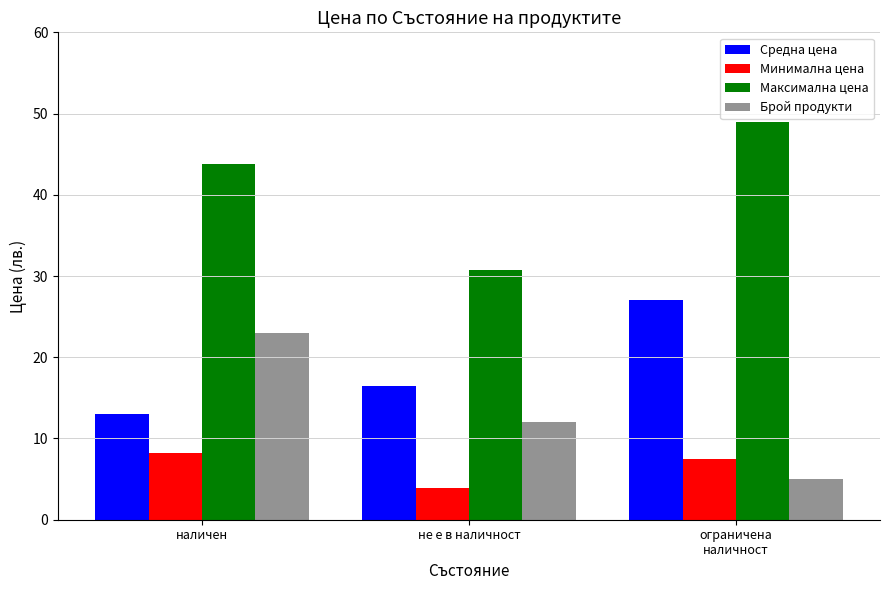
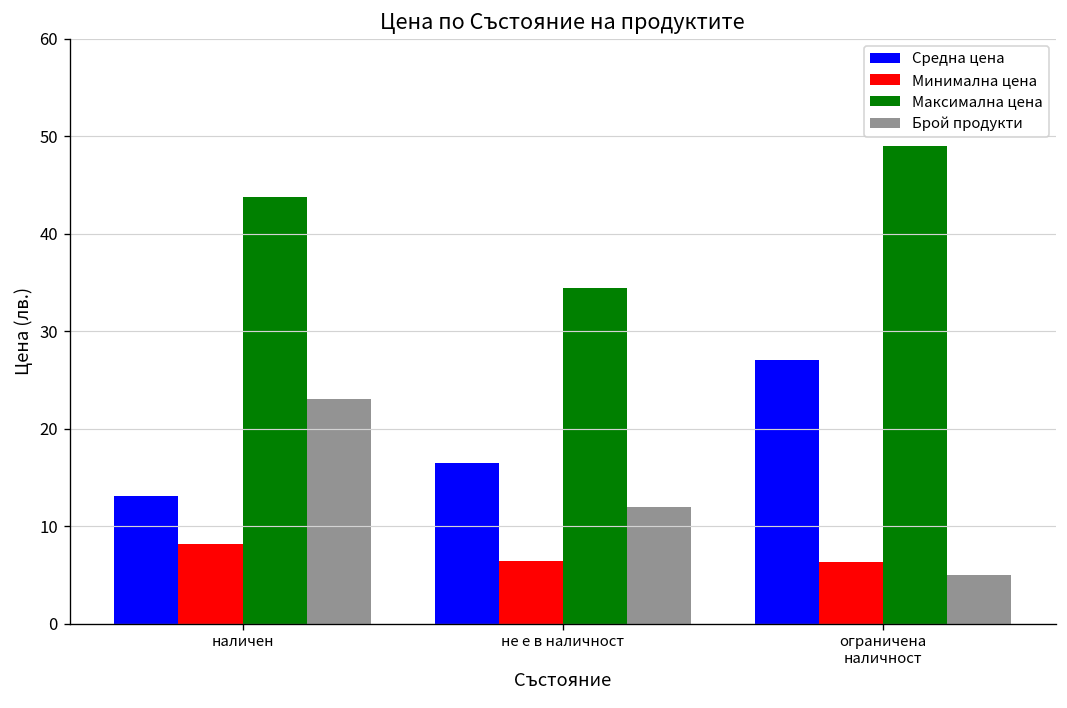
Минимална цена, не е в наличност: 4 -> 6
Максимална цена, не е в наличност: 31 -> 34
Минимална цена, ограничена наличност: 8 -> 6
